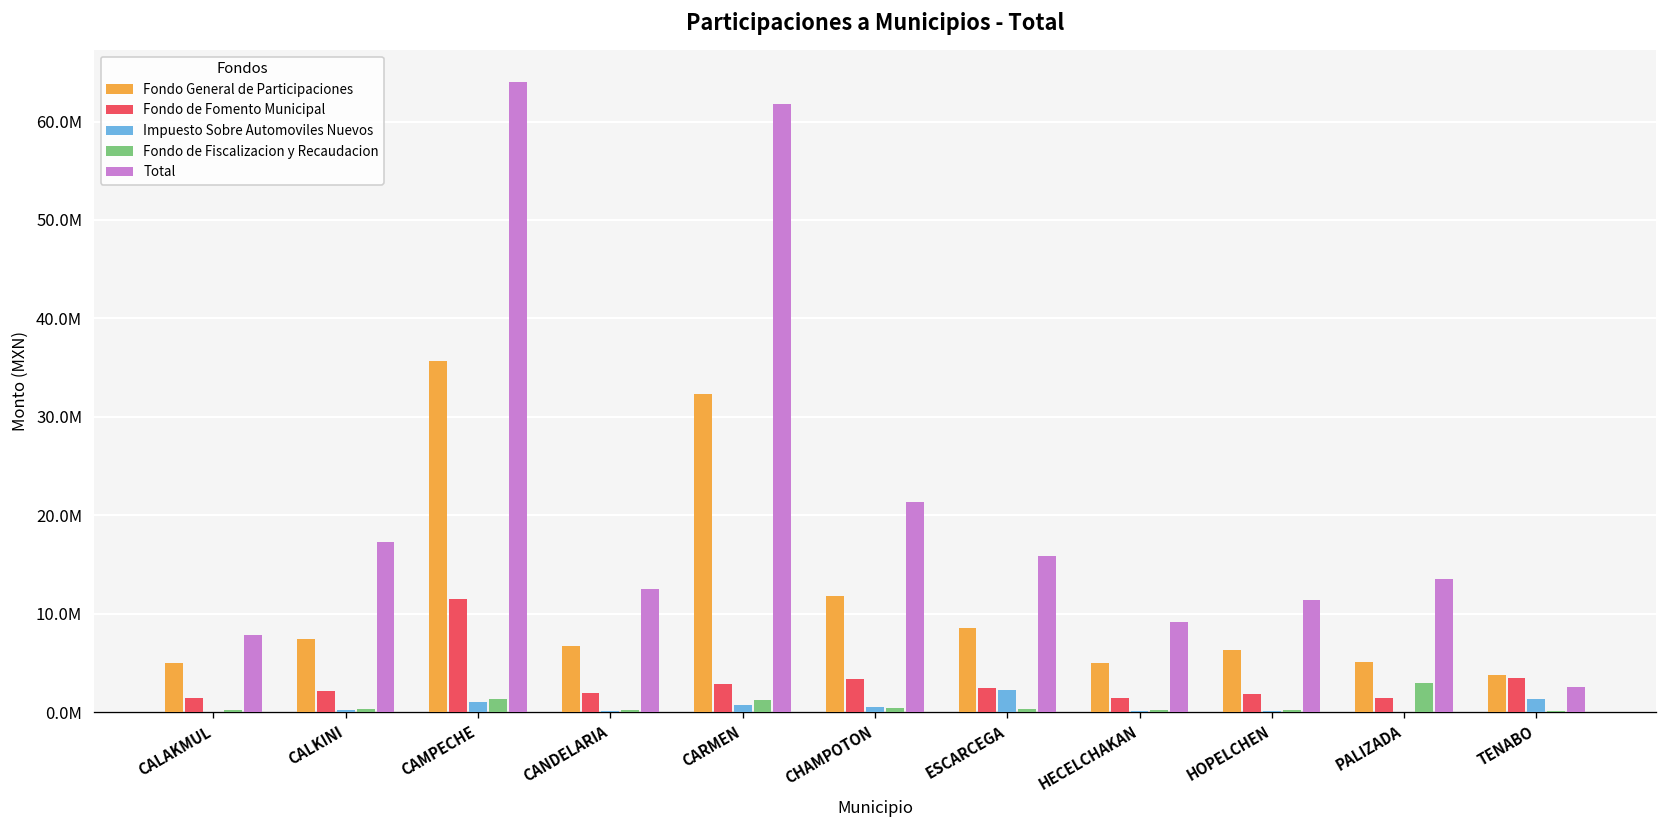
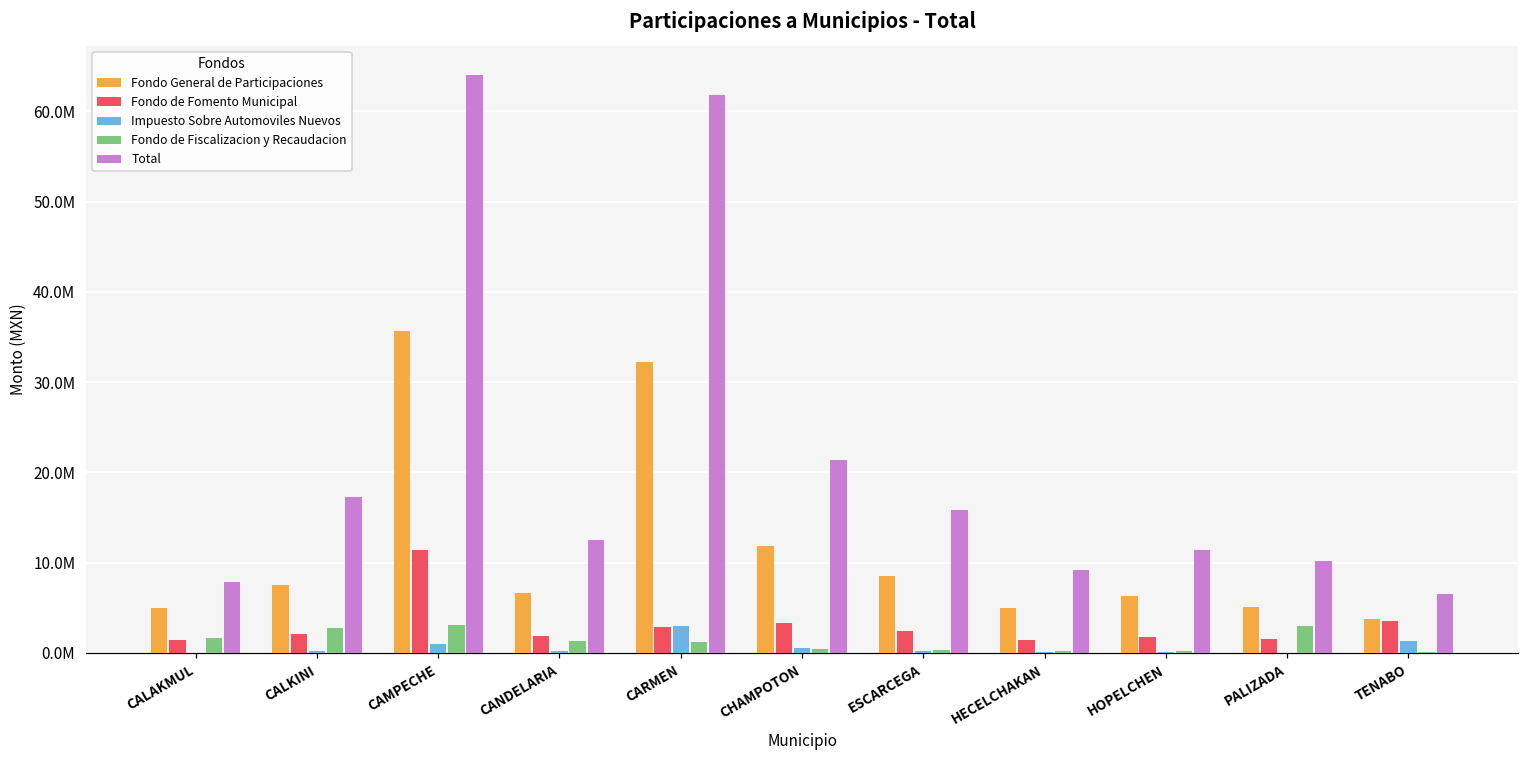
Fondo de Fiscalizacion y Recaudacion, CALAKMUL: 0 -> 2000000
Fondo de Fiscalizacion y Recaudacion, CALKINI: 0 -> 3000000
Fondo de Fiscalizacion y Recaudacion, CAMPECHE: 1000000 -> 3000000
Fondo de Fiscalizacion y Recaudacion, CANDELARIA: 0 -> 1000000
Impuesto Sobre Automoviles Nuevos, CARMEN: 1000000 -> 3000000
Impuesto Sobre Automoviles Nuevos, ESCARCEGA: 2000000 -> 0
Total, PALIZADA: 14000000 -> 10000000
Total, TENABO: 3000000 -> 7000000
